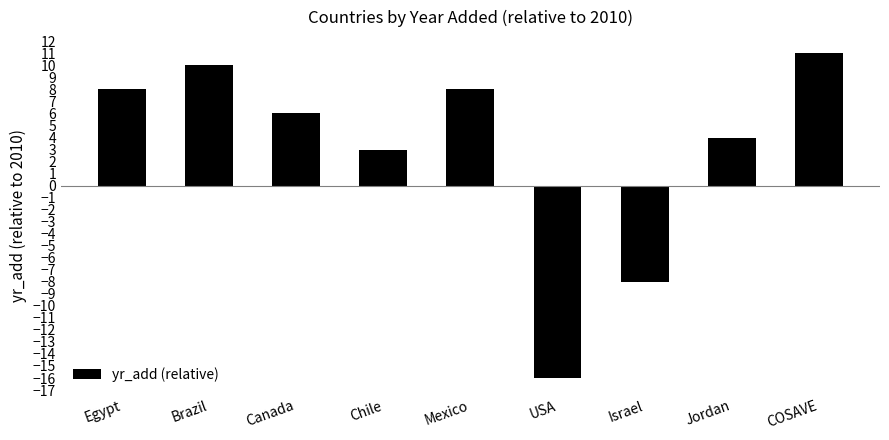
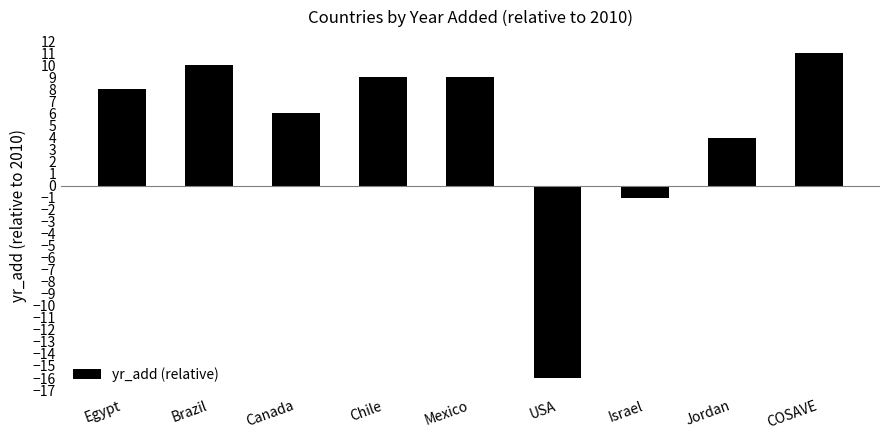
Chile: 3.0 -> 9.0
Mexico: 8.0 -> 9.0
Israel: -8.0 -> -1.0
